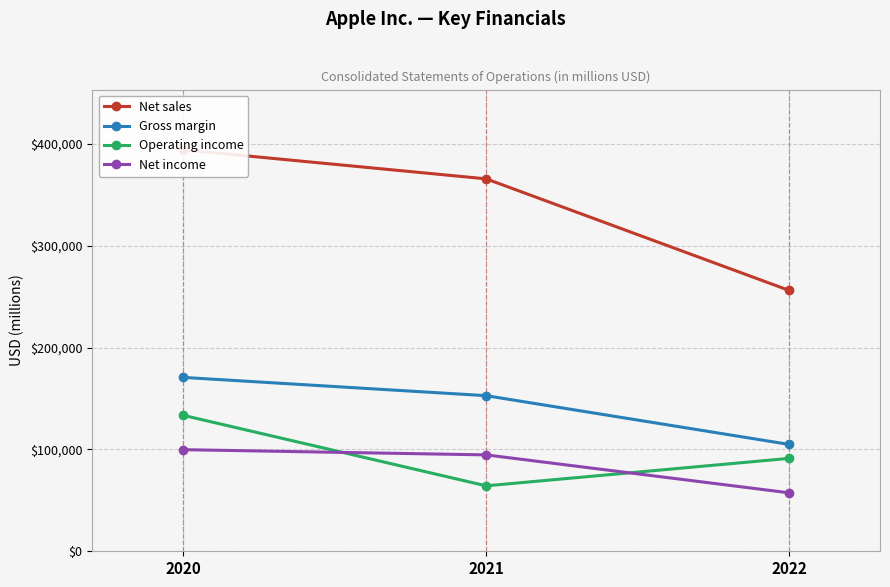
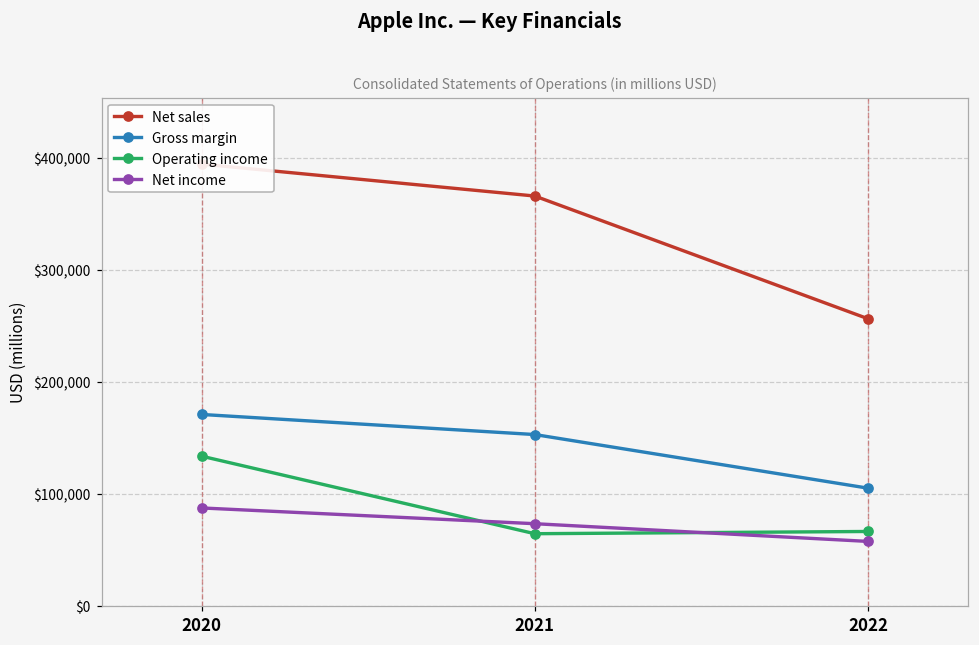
Net income, 2020: $100,000 -> $87,000
Net income, 2021: $95,000 -> $73,000
Operating income, 2022: $91,000 -> $66,000
